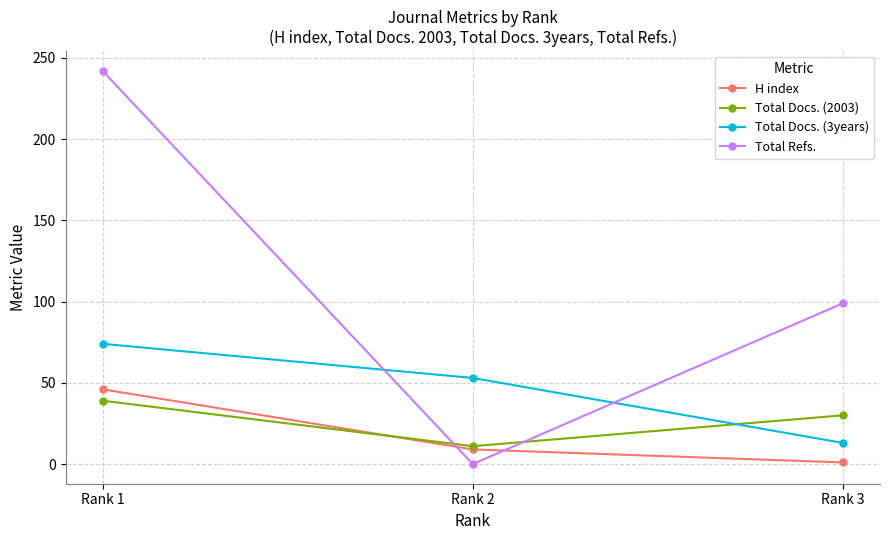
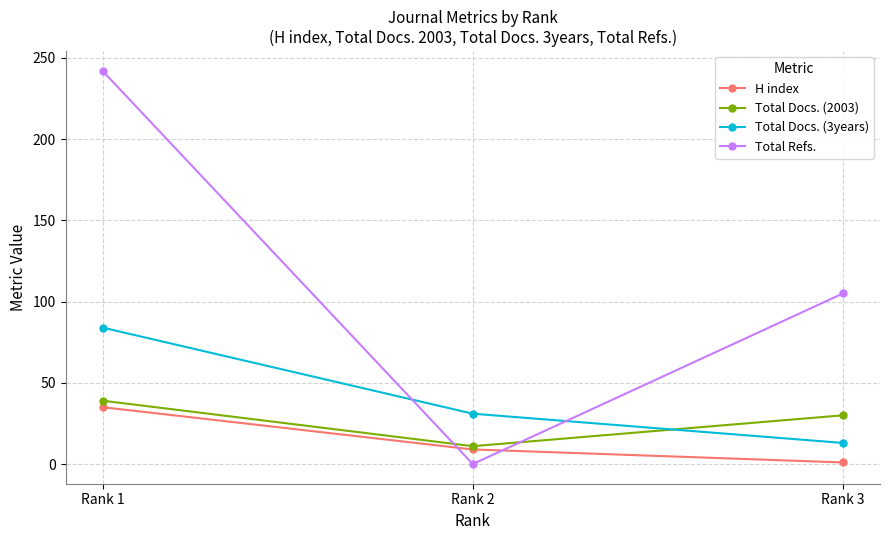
H index, Rank 1: 46 -> 35
Total Docs. (3years), Rank 1: 74 -> 84
Total Docs. (3years), Rank 2: 53 -> 31
Total Refs., Rank 3: 99 -> 105
